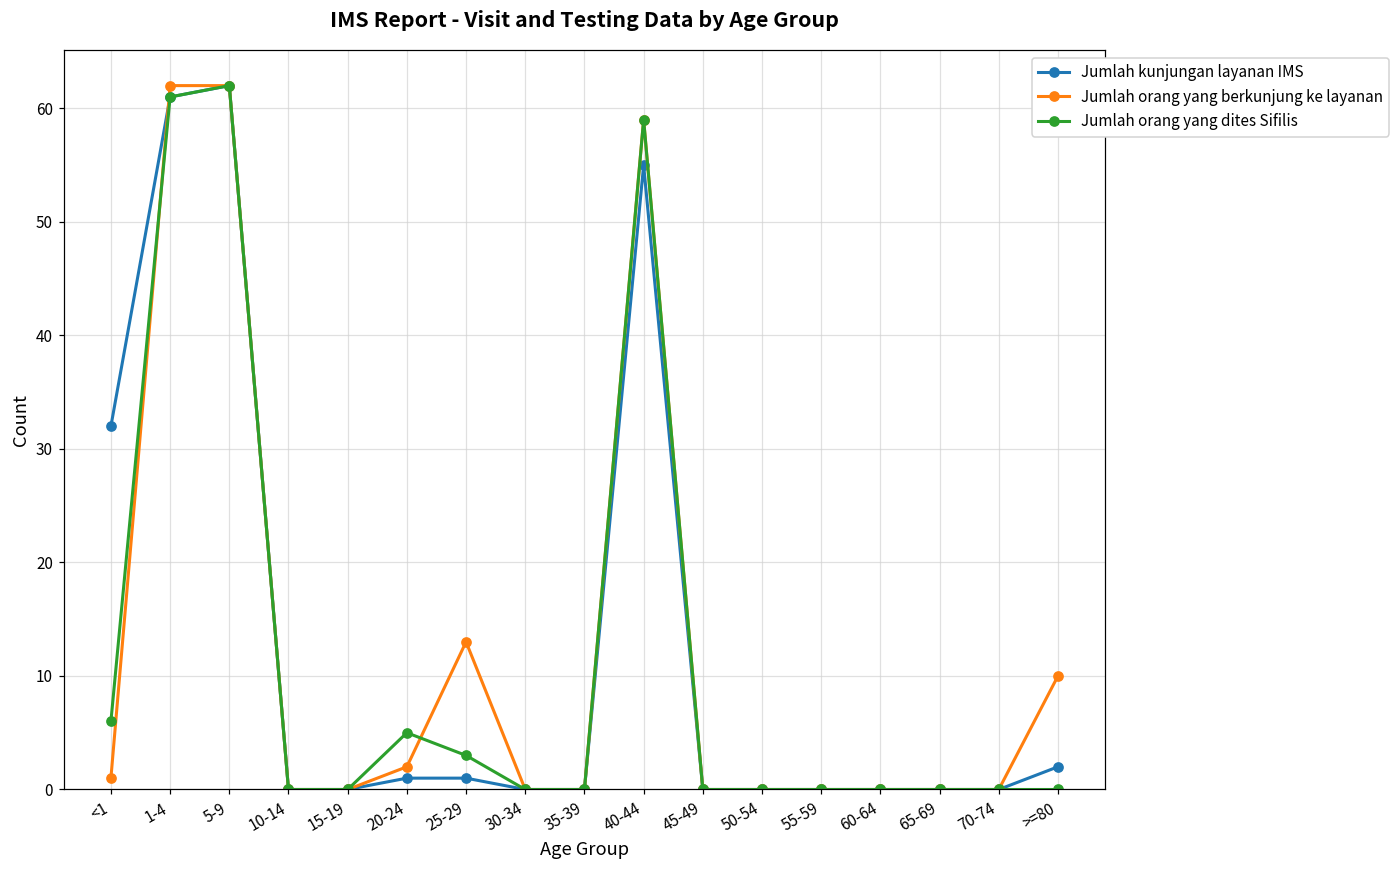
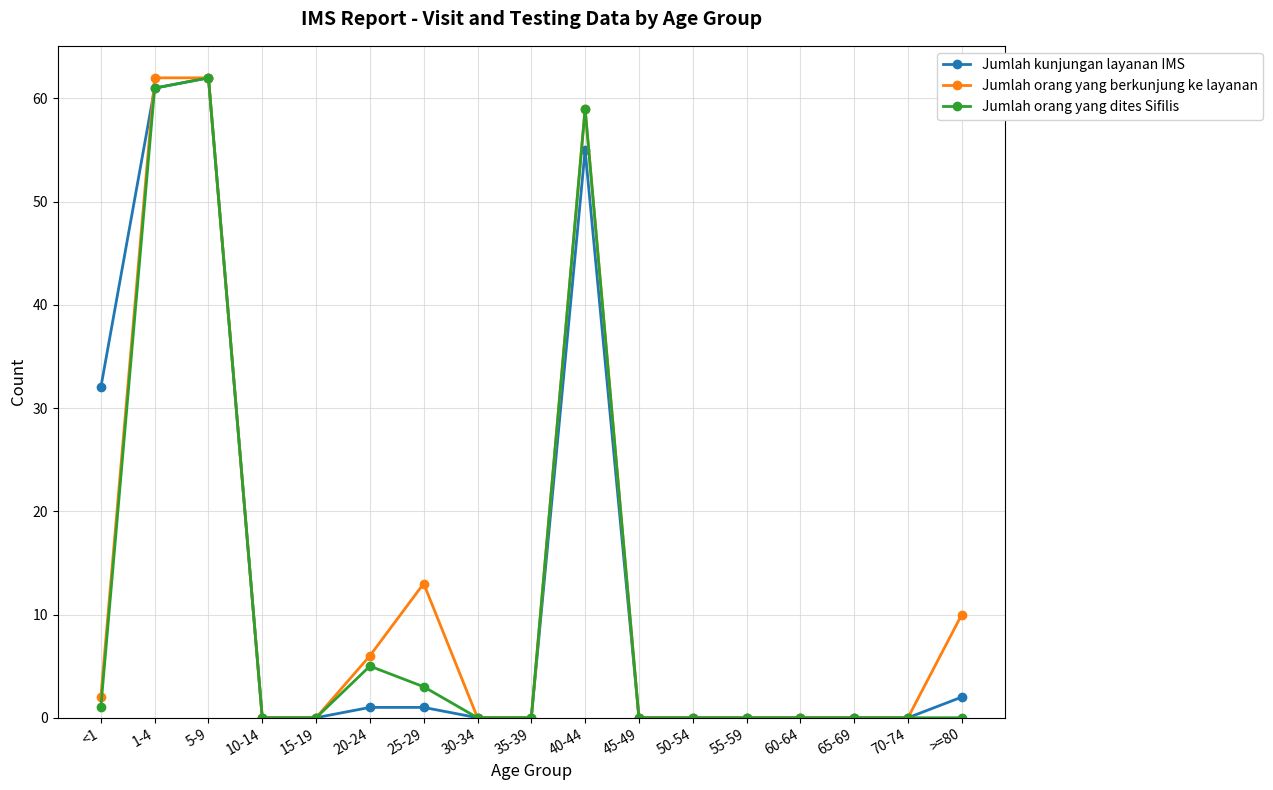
Jumlah orang yang berkunjung ke layanan, <1: 1 -> 2
Jumlah orang yang dites Sifilis, <1: 6 -> 1
Jumlah orang yang berkunjung ke layanan, 20-24: 2 -> 6
